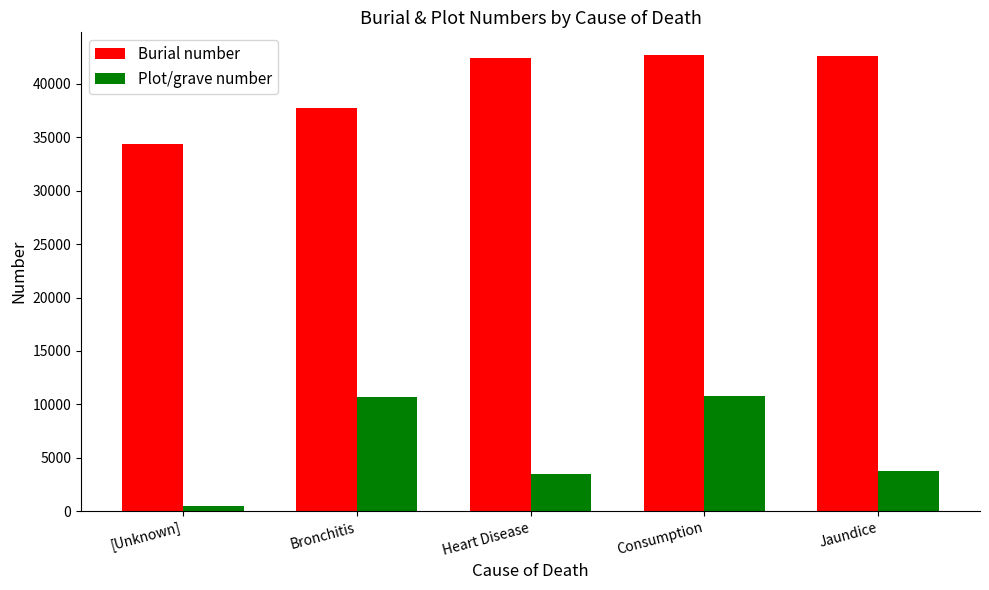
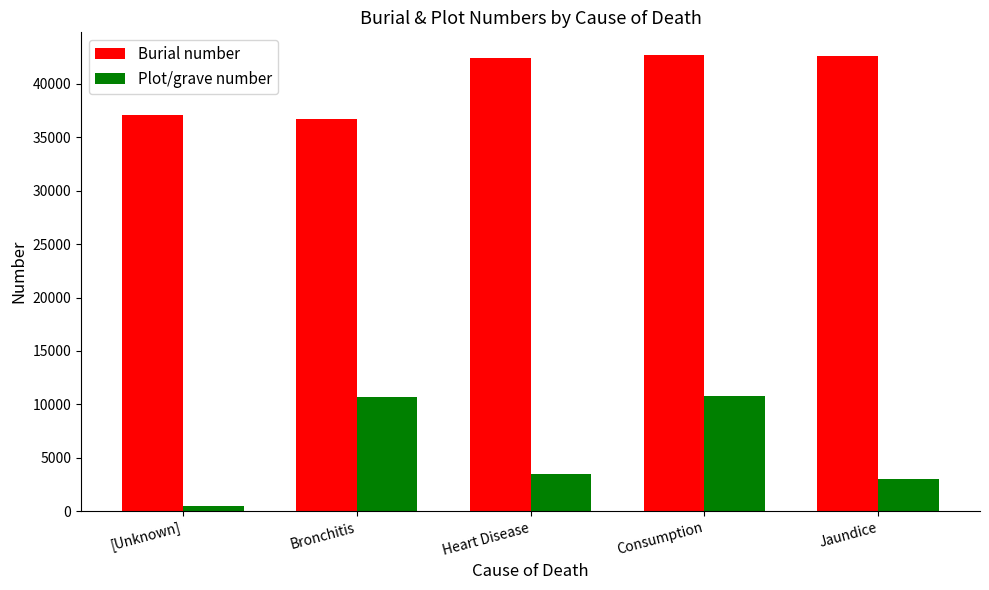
Burial number, [Unknown]: 34300 -> 37100
Burial number, Bronchitis: 37700 -> 36800
Plot/grave number, Jaundice: 3800 -> 3000
